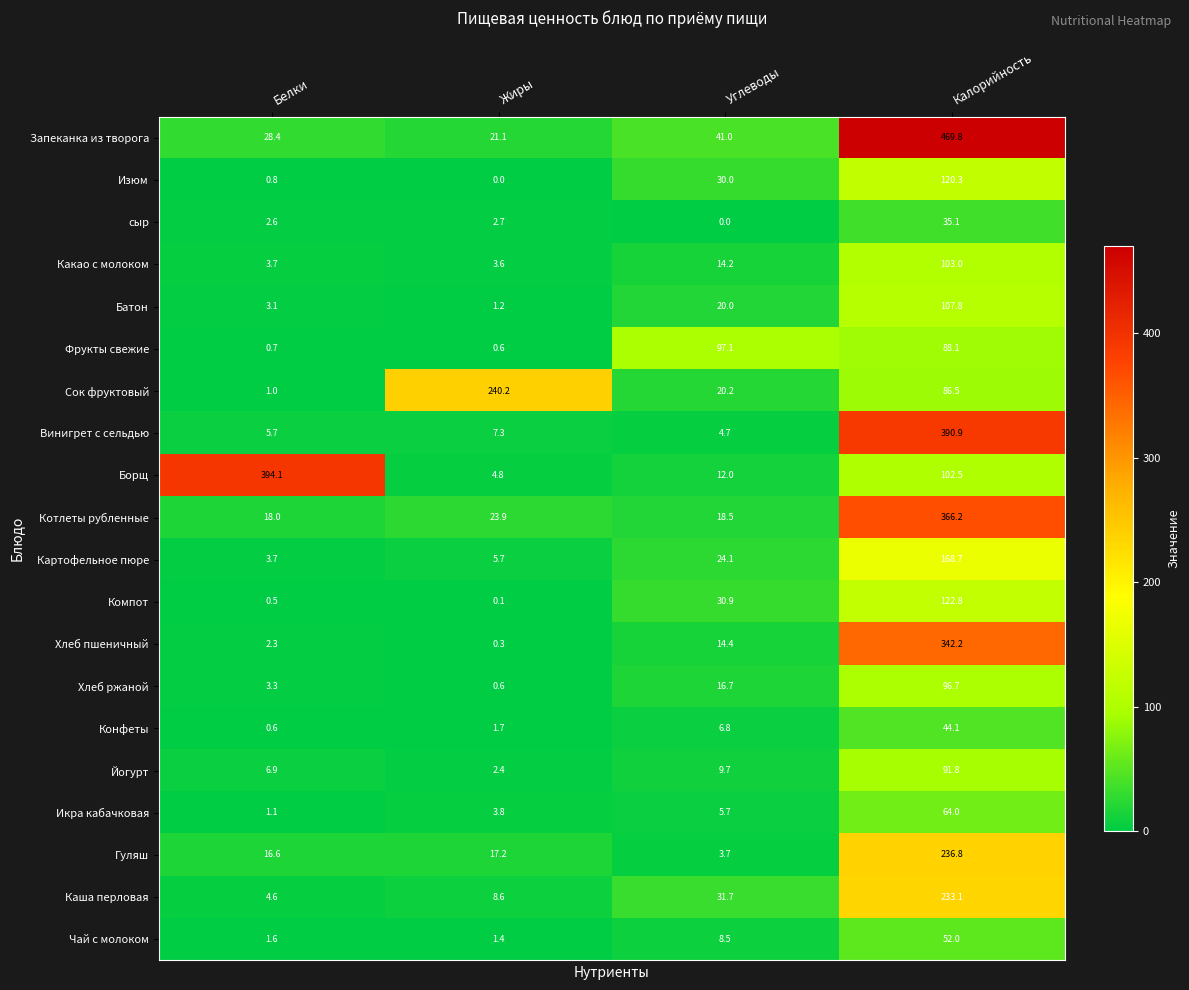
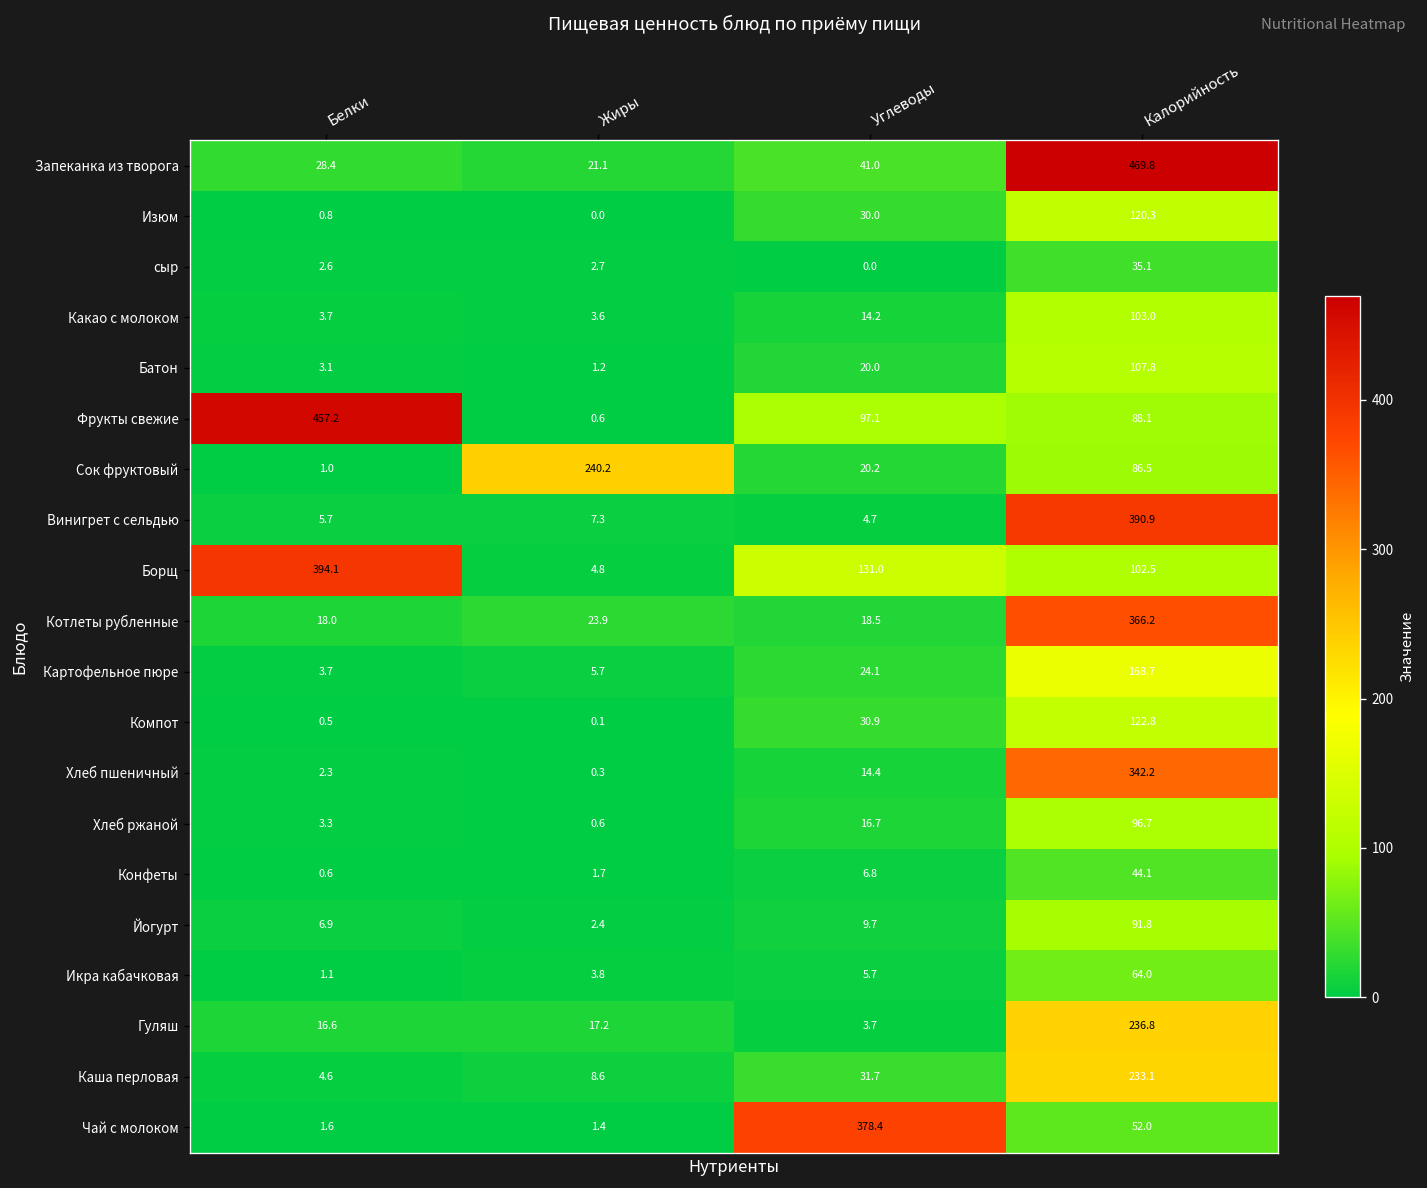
Фрукты свежие, Белки: 0.7 -> 457.2
Борщ, Углеводы: 12.0 -> 131.0
Чай с молоком, Углеводы: 8.5 -> 378.4
